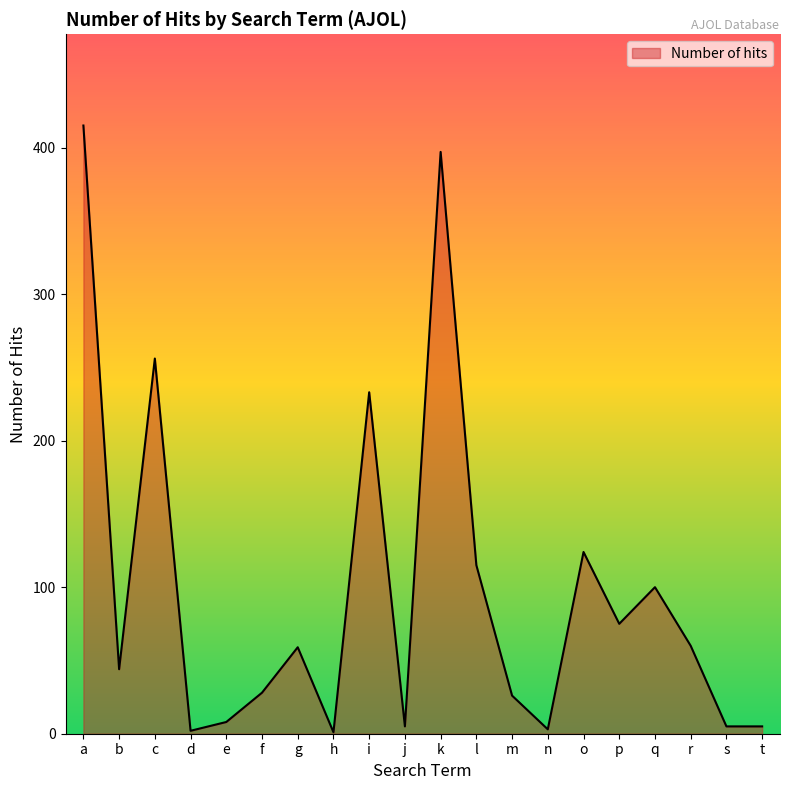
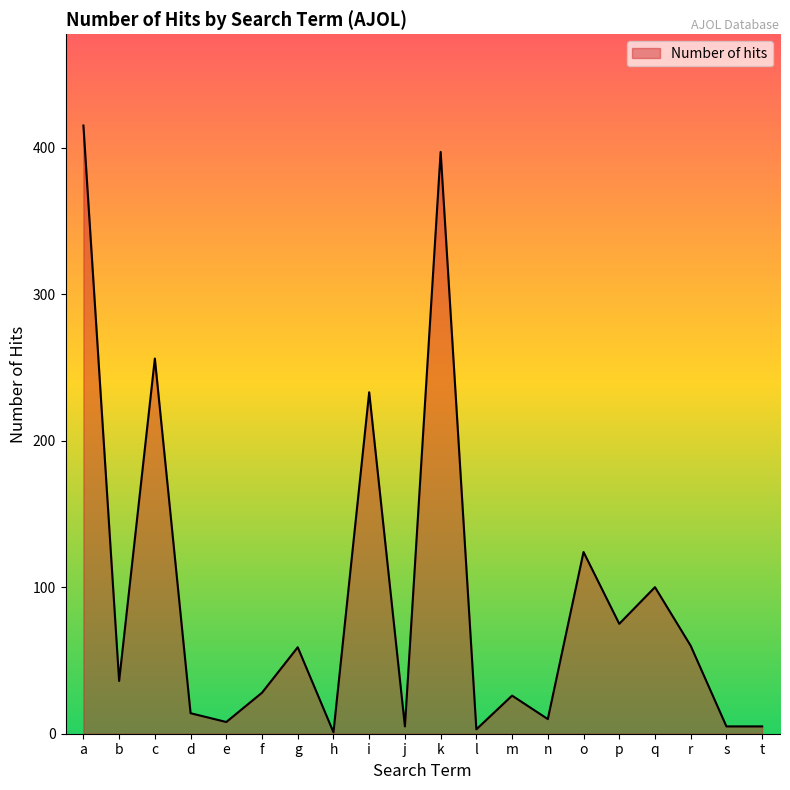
b: 44 -> 36
d: 2 -> 14
l: 115 -> 3
n: 3 -> 10
